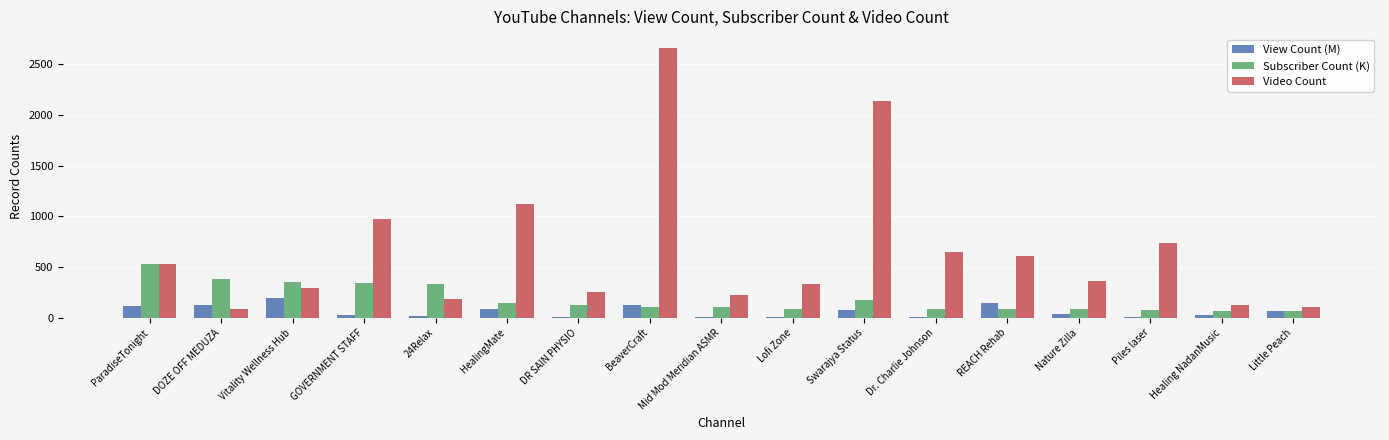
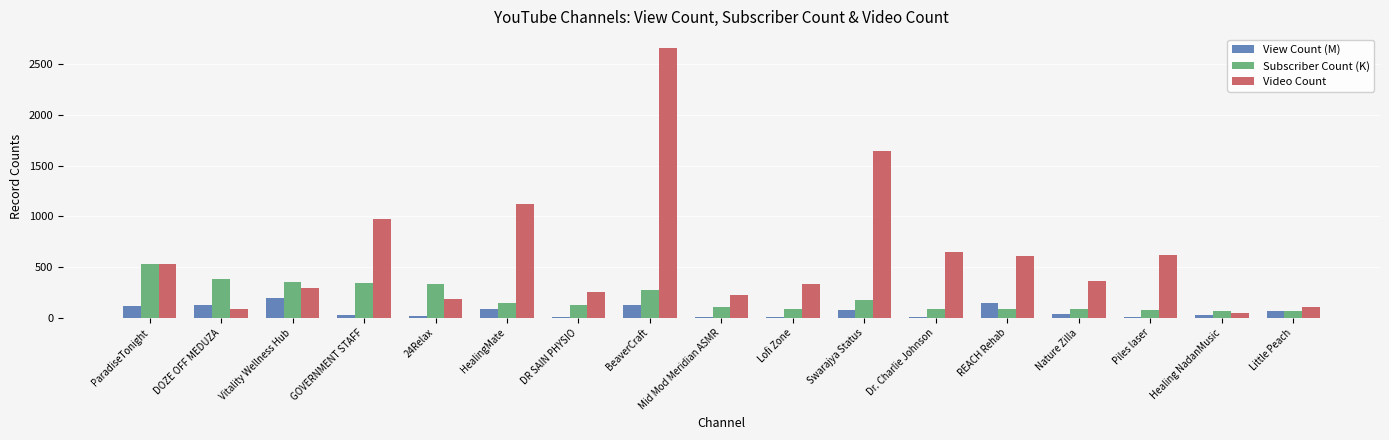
Subscriber Count (K), BeaverCraft: 110 -> 270
Video Count, Swarajya Status: 2140 -> 1650
Video Count, Piles laser: 740 -> 620
Video Count, Healing NadanMusic: 130 -> 40
